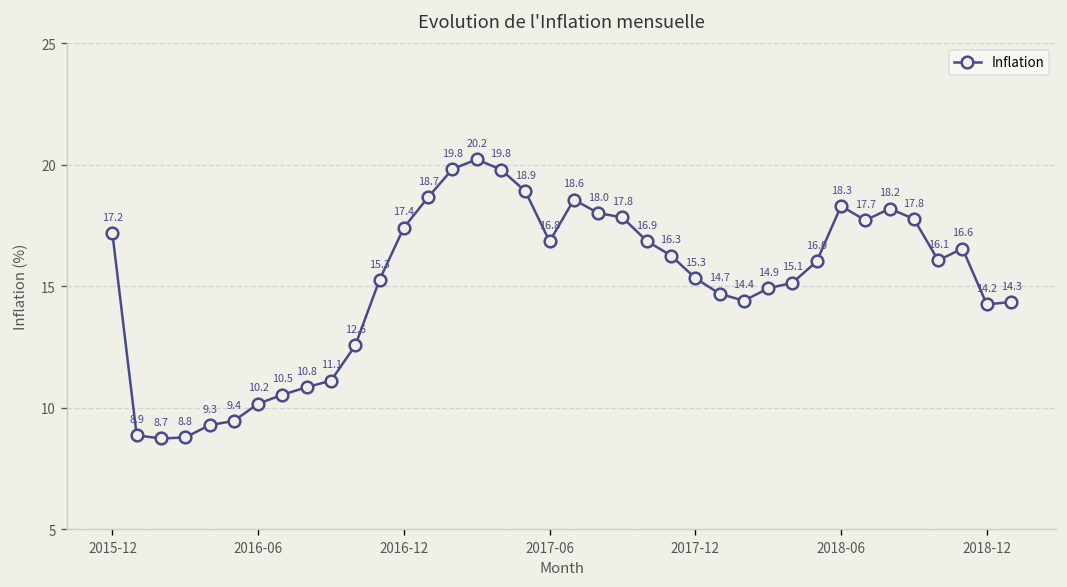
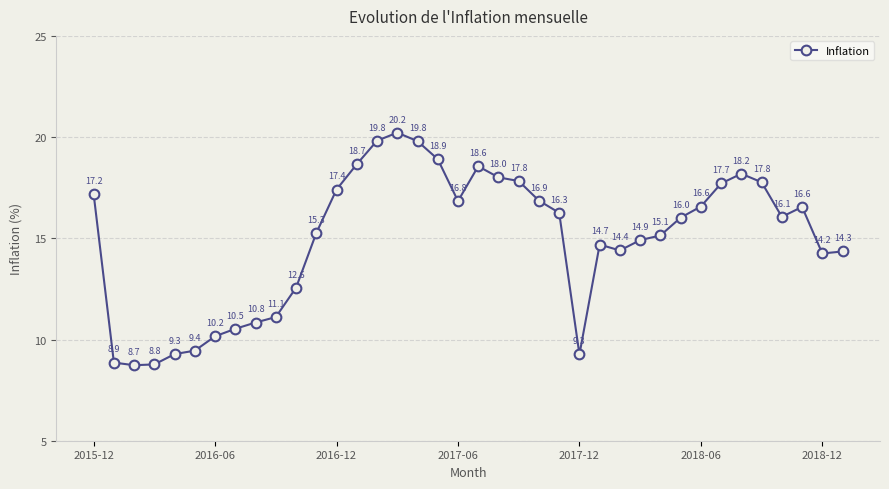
2017-12: 15.3 -> 9.3
2018-06: 18.3 -> 16.6
